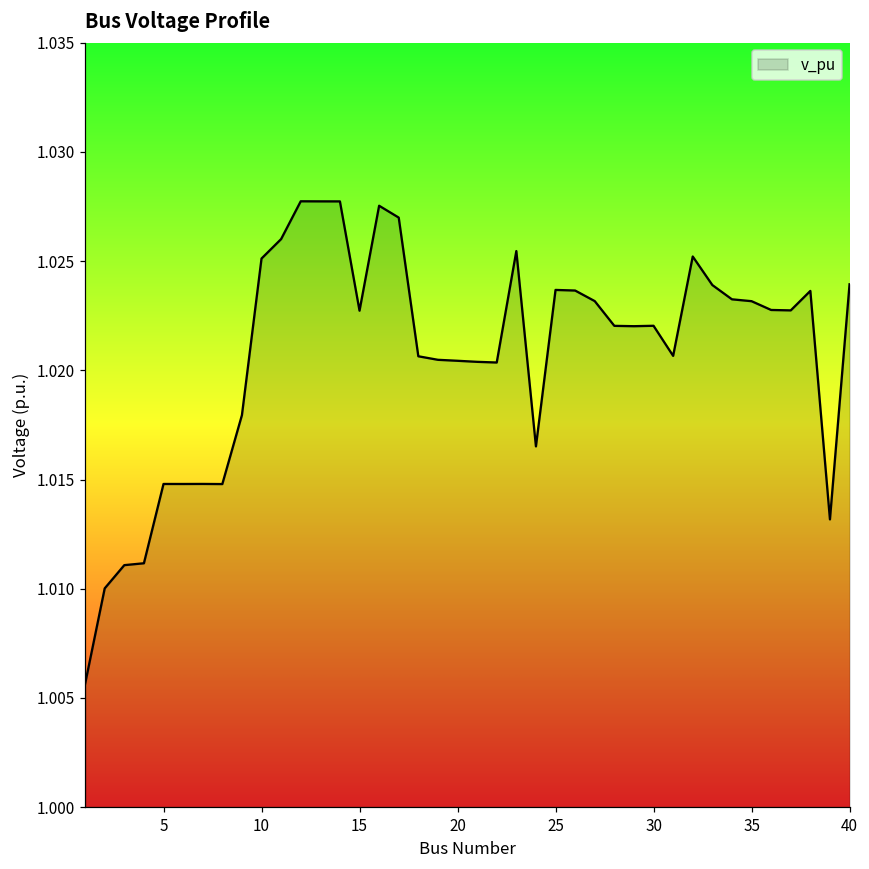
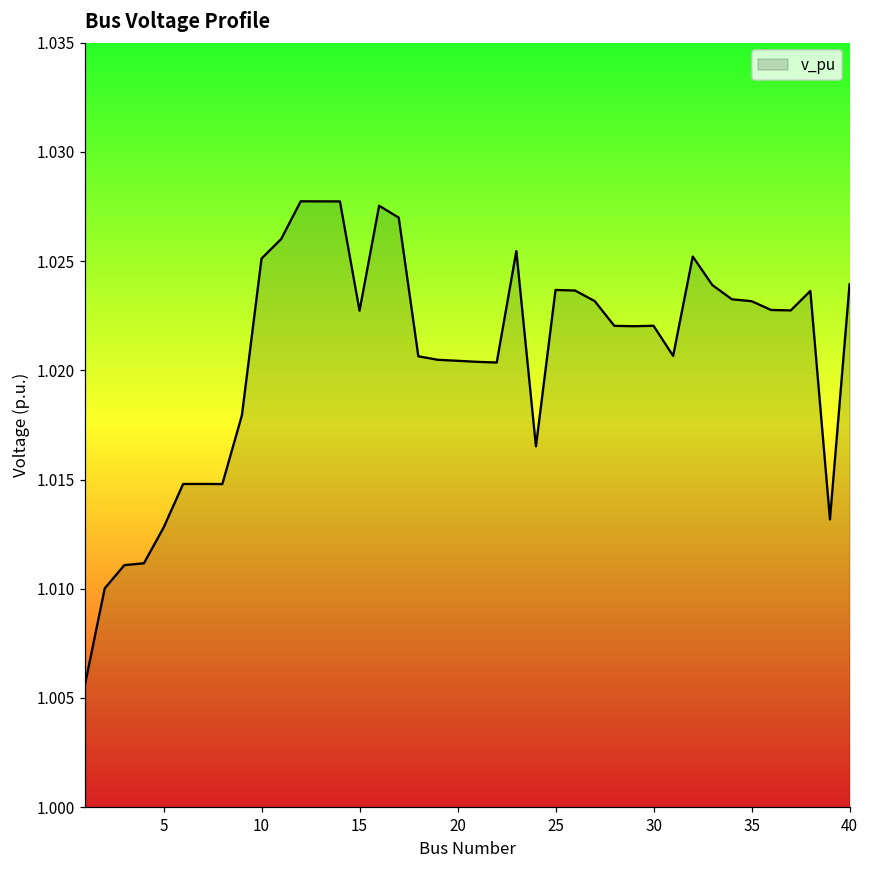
5: 1.0148 -> 1.0128
